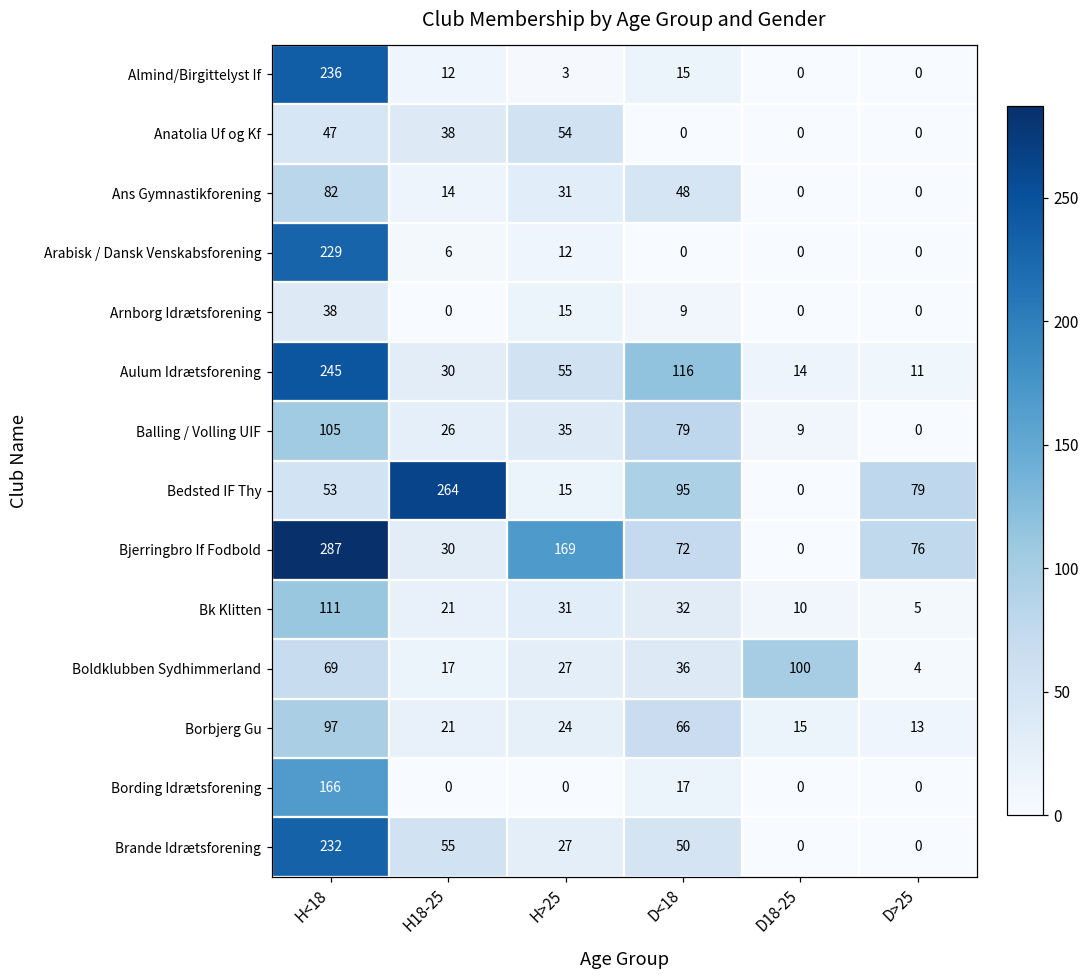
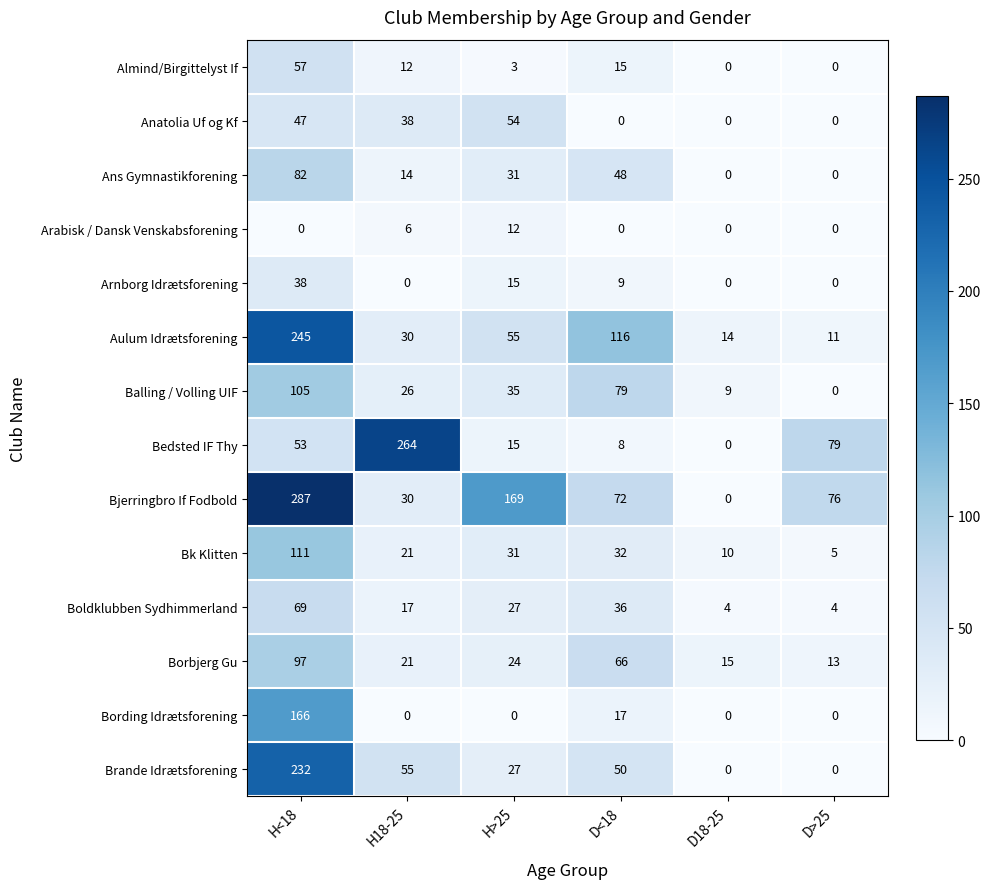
Almind/Birgittelyst If, H<18: 236 -> 57
Arabisk / Dansk Venskabsforening, H<18: 229 -> 0
Bedsted IF Thy, D<18: 95 -> 8
Boldklubben Sydhimmerland, D18-25: 100 -> 4
